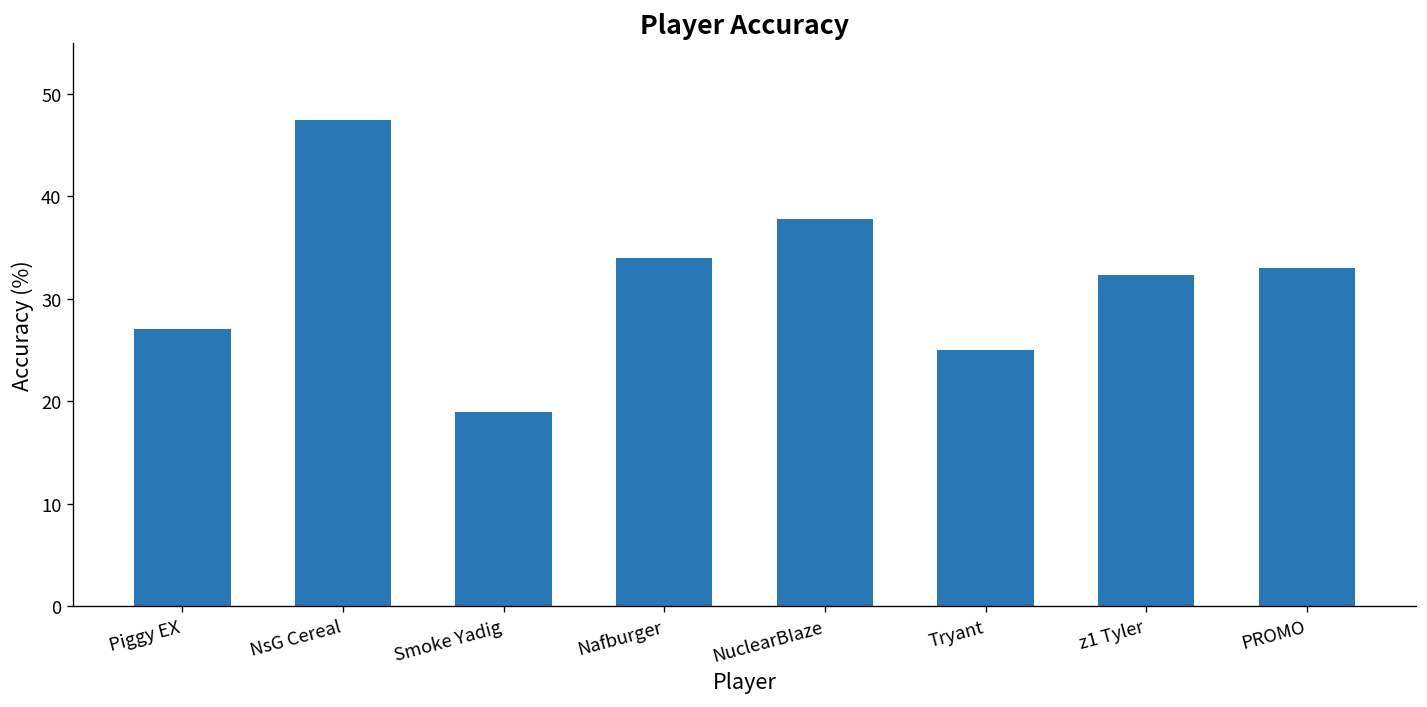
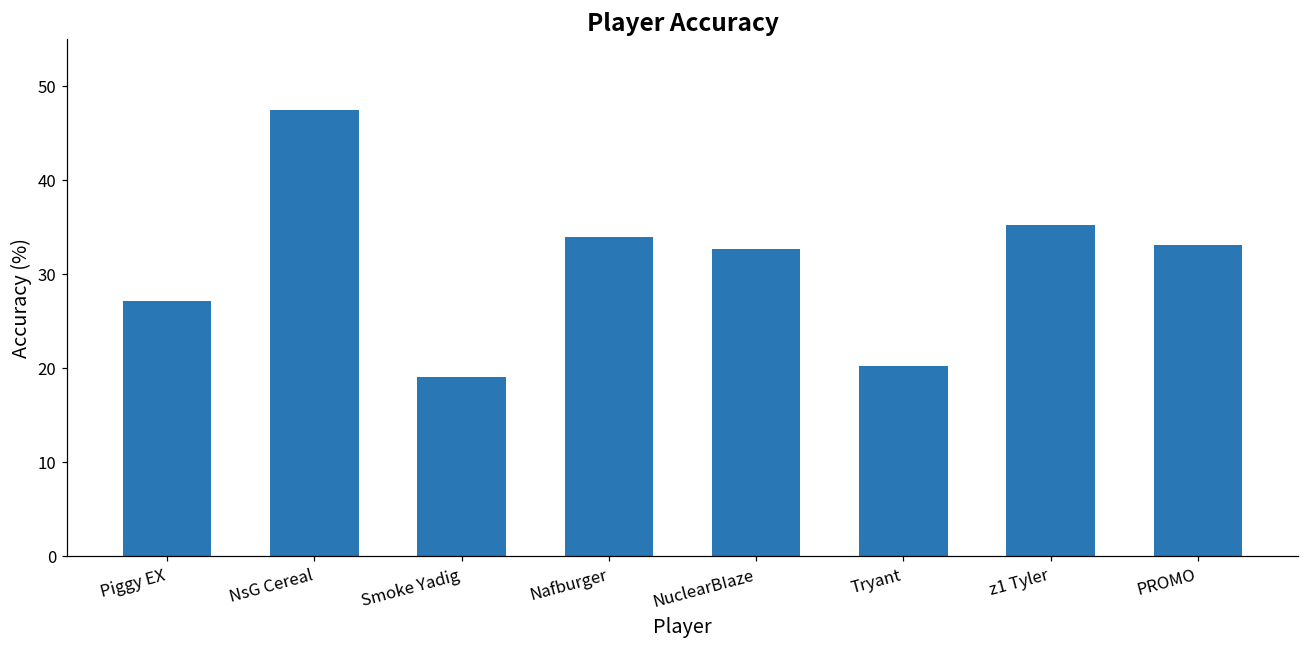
NuclearBIaze: 38 -> 33
Tryant: 25 -> 20
z1 Tyler: 32 -> 35
